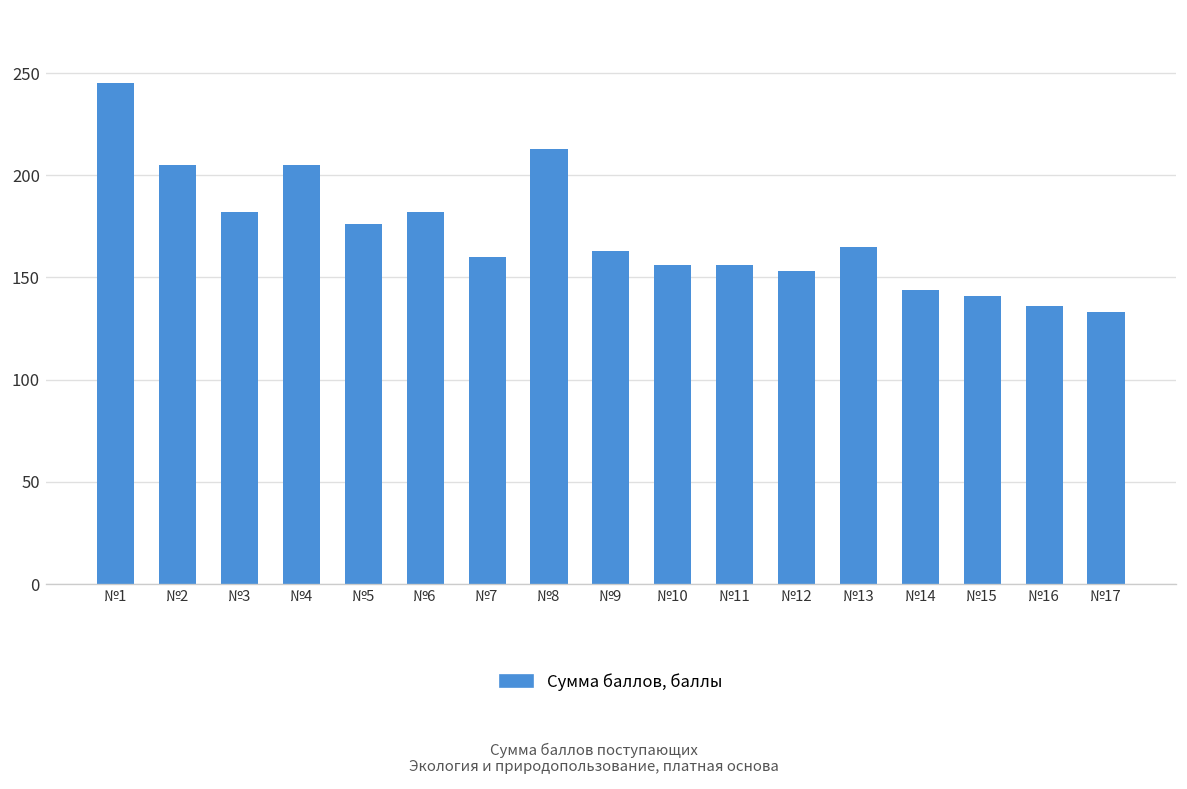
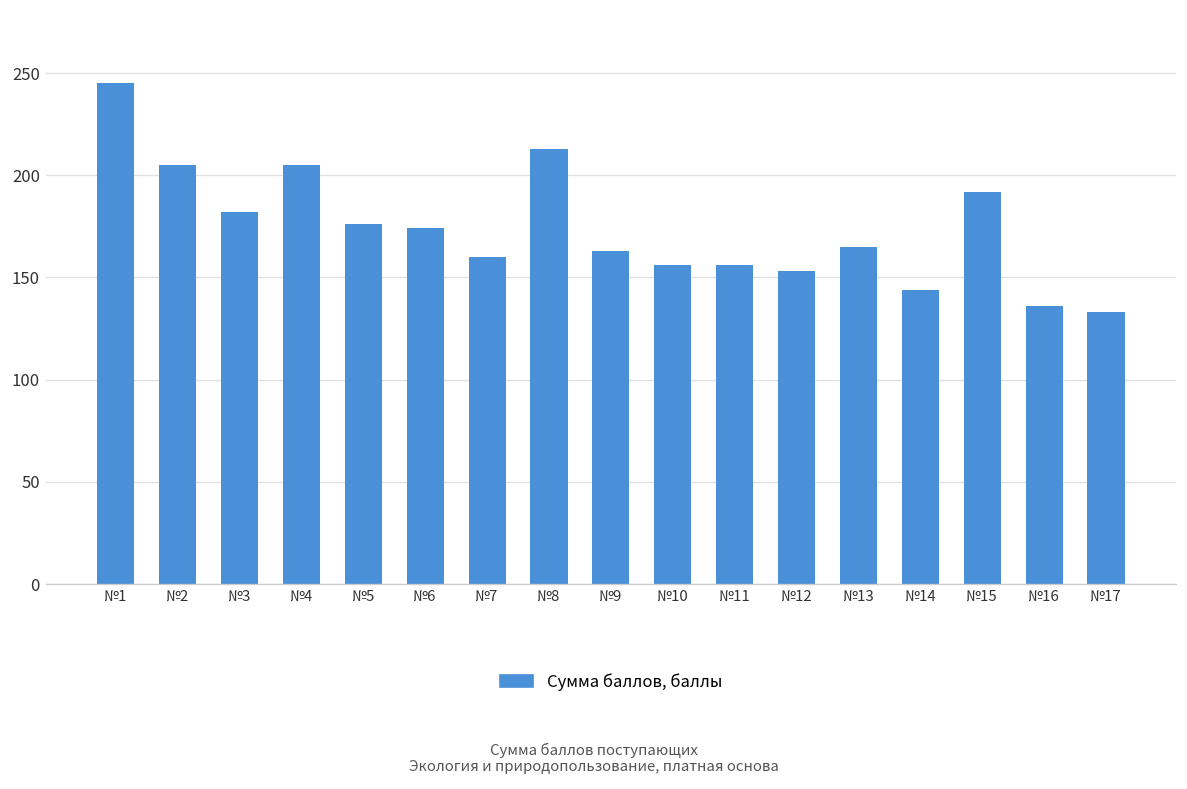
№6: 182 -> 174
№15: 141 -> 192
